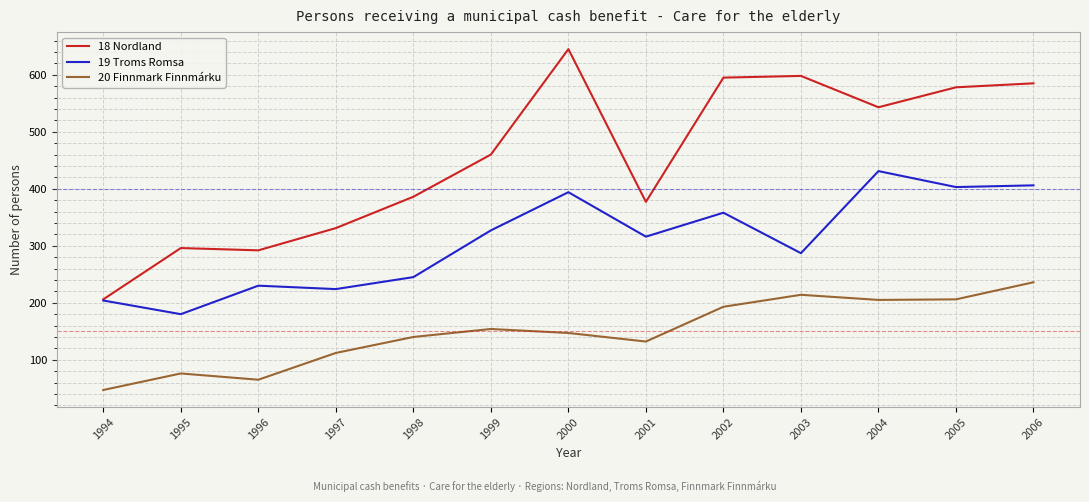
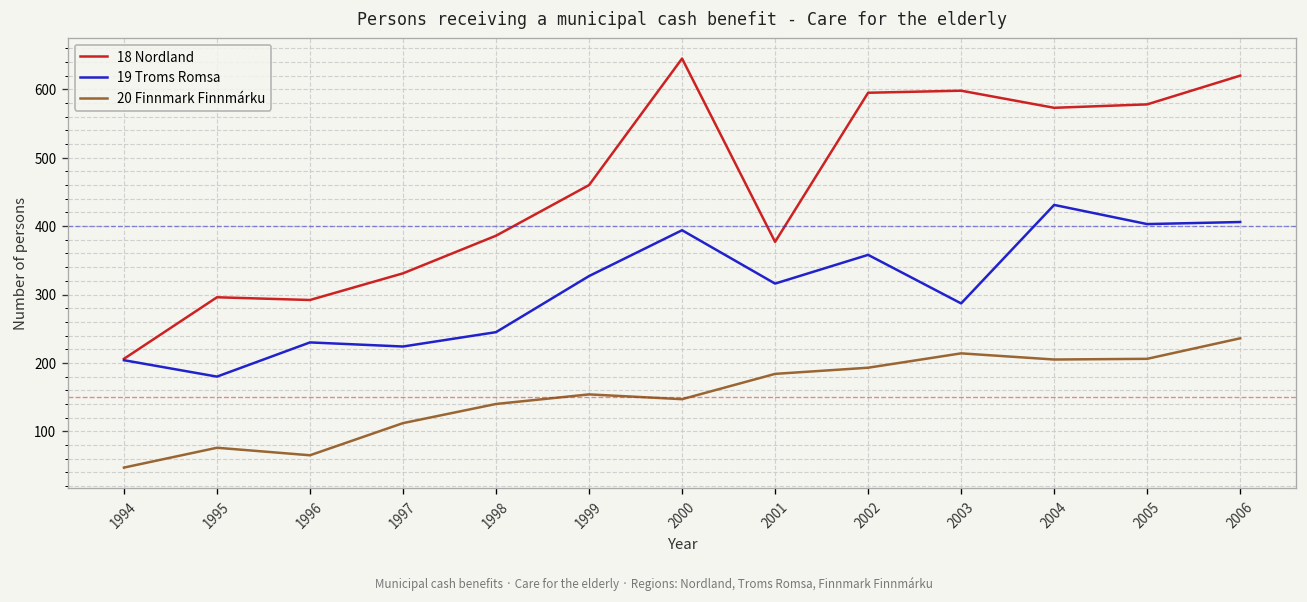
20 Finnmark Finnmárku, 2001: 130 -> 180
18 Nordland, 2004: 540 -> 570
18 Nordland, 2006: 590 -> 620
